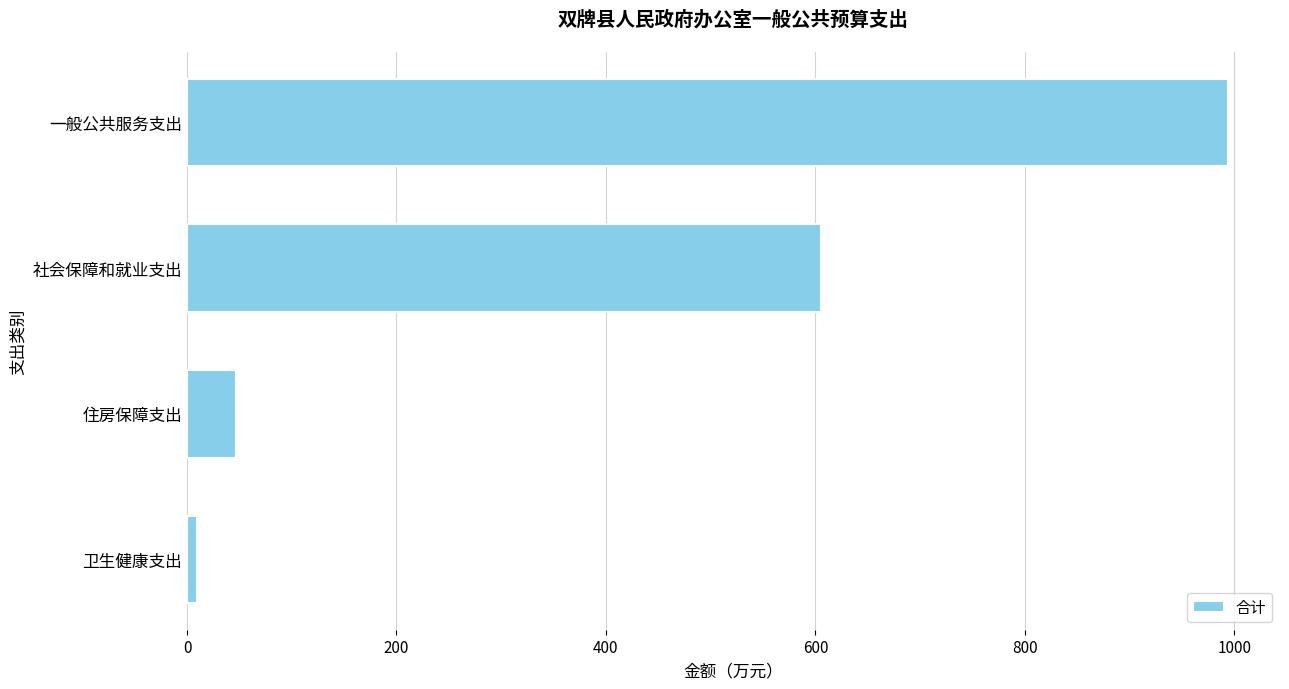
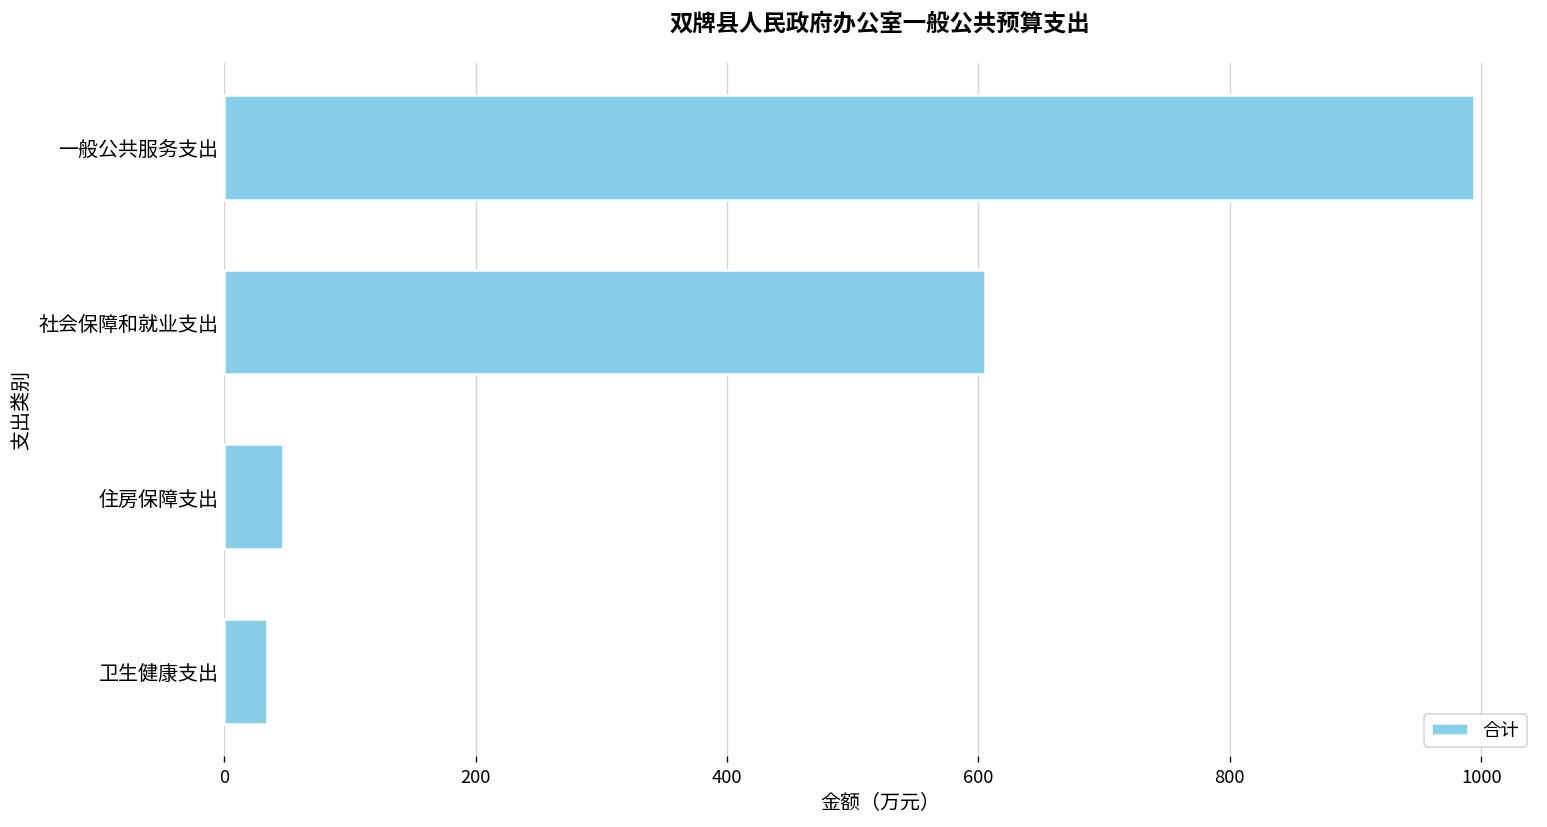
卫生健康支出: 9 -> 34
